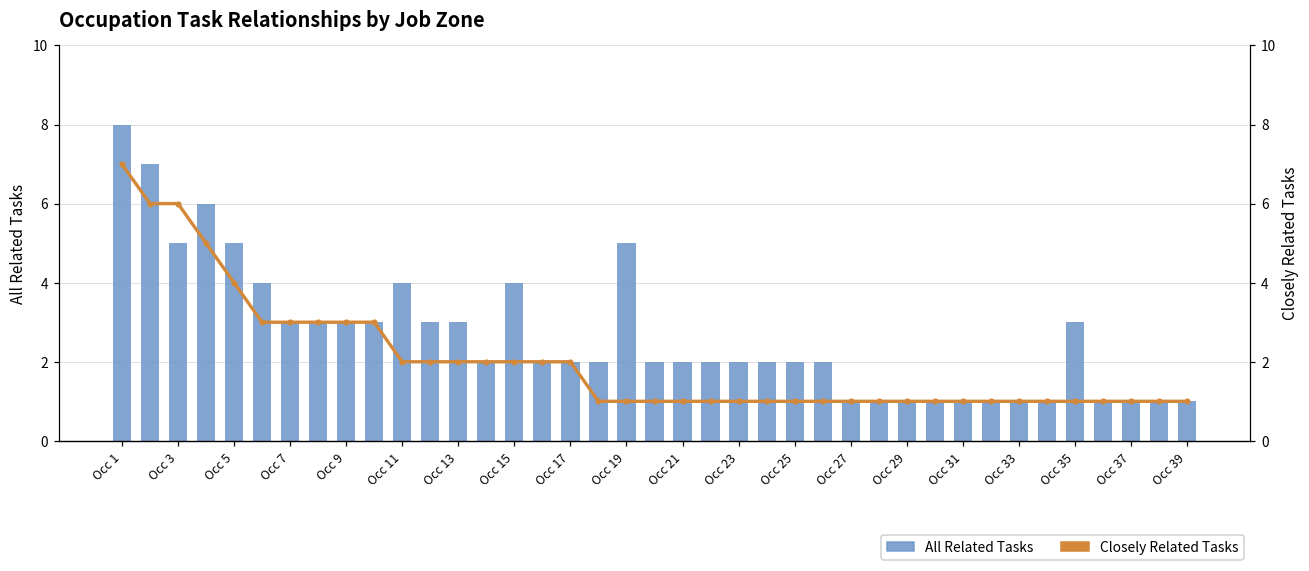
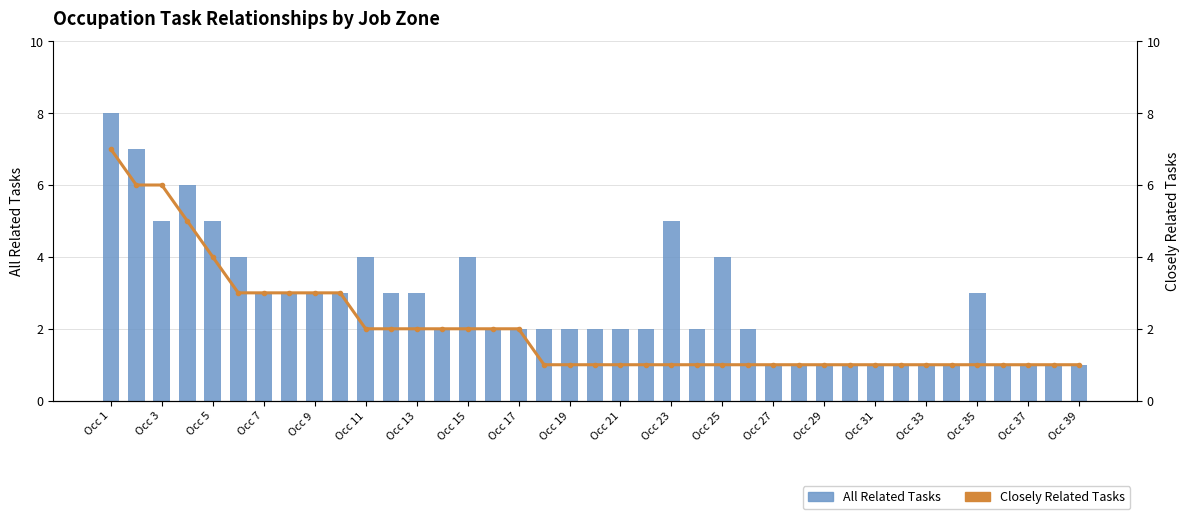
All Related Tasks, Occ 19: 5 -> 2
All Related Tasks, Occ 23: 2 -> 5
All Related Tasks, Occ 25: 2 -> 4
